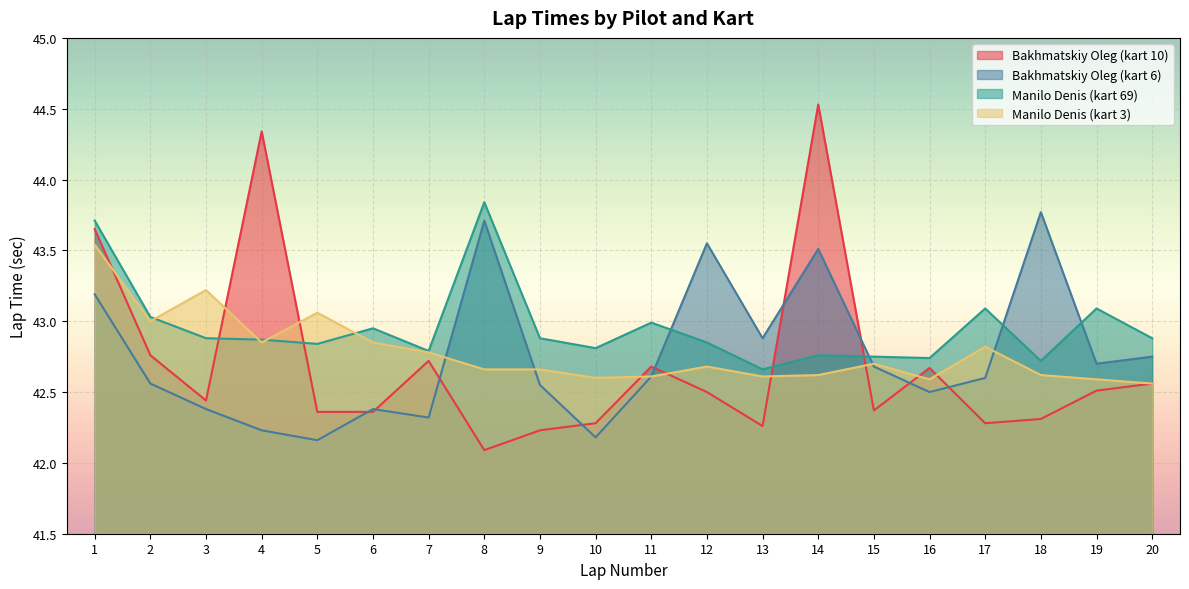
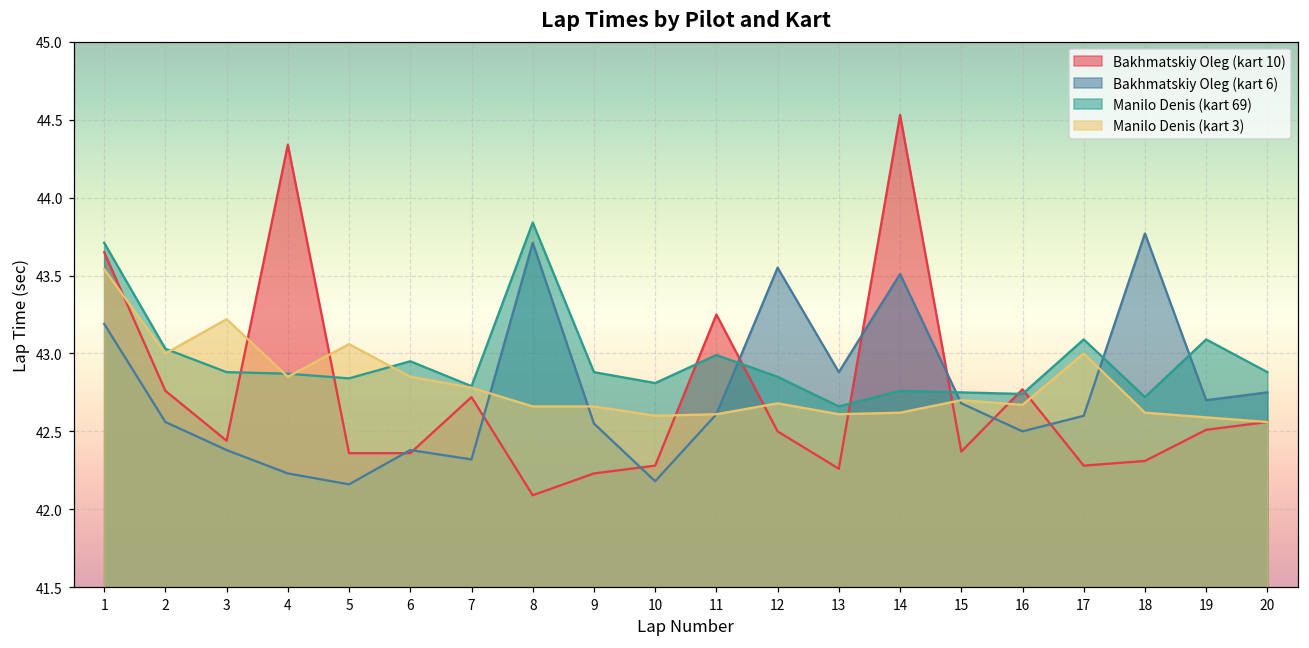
Bakhmatskiy Oleg (kart 10), 11: 42.68 -> 43.25
Bakhmatskiy Oleg (kart 10), 16: 42.67 -> 42.77
Manilo Denis (kart 3), 16: 42.59 -> 42.67
Manilo Denis (kart 3), 17: 42.82 -> 43.00
